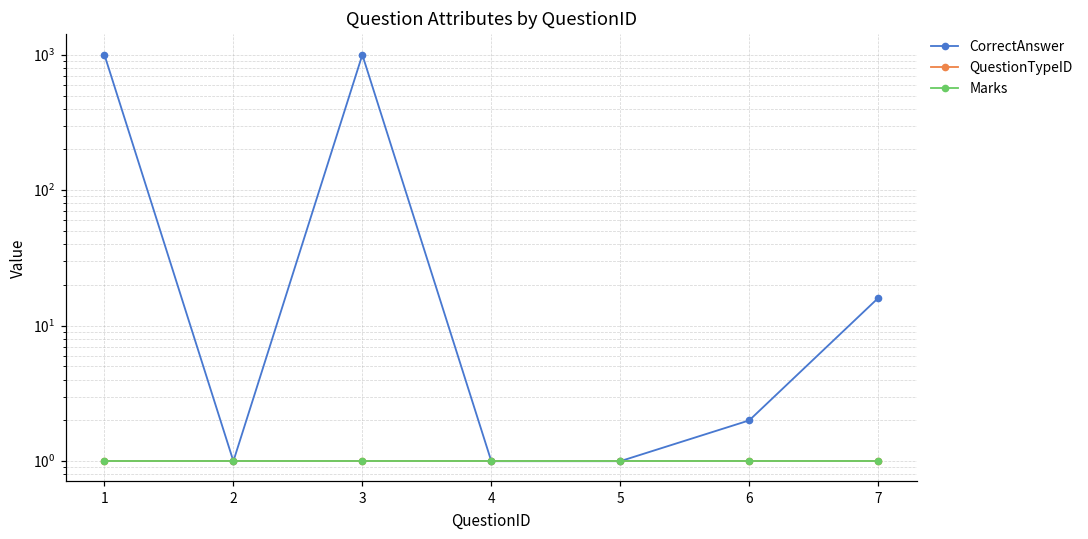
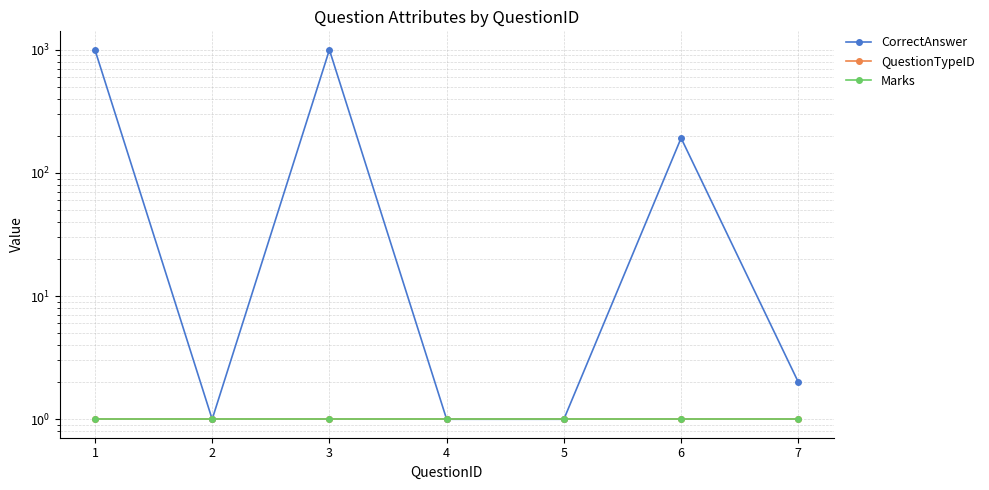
CorrectAnswer, 6: 2 -> 190
CorrectAnswer, 7: 16 -> 2
